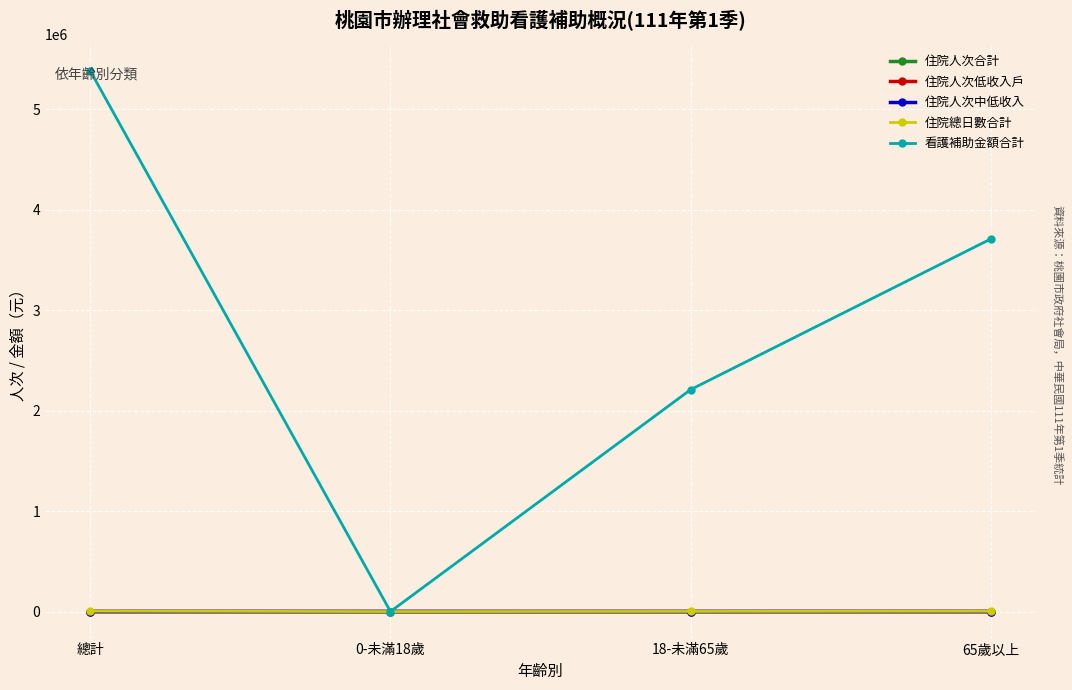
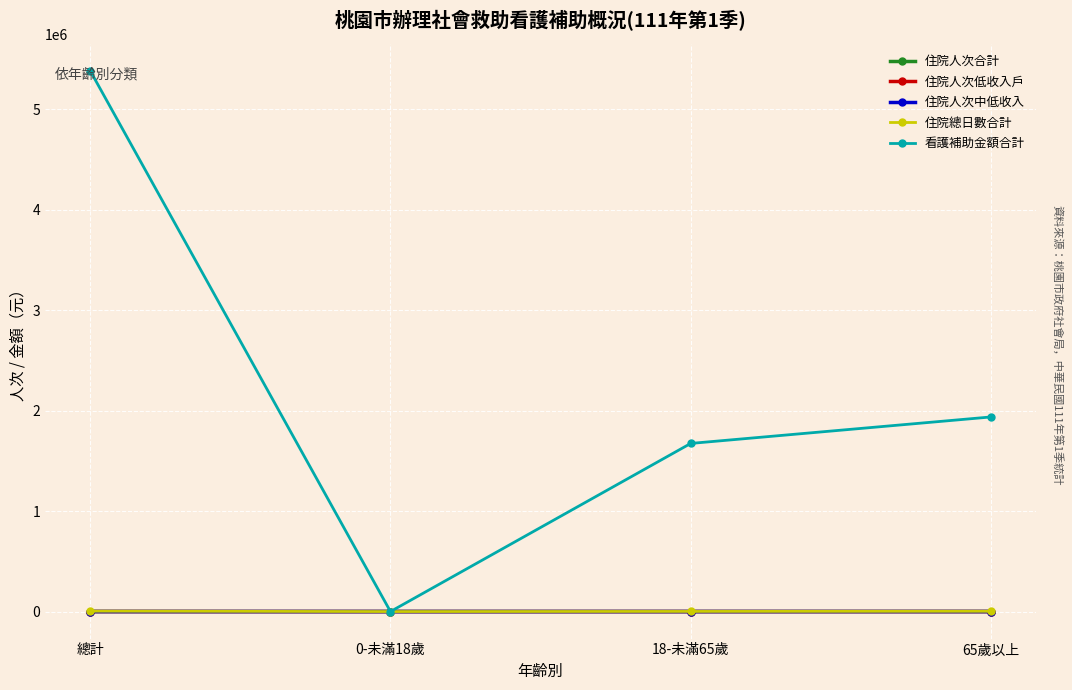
看護補助金額合計, 18-未滿65歲: 2210000 -> 1670000
看護補助金額合計, 65歲以上: 3710000 -> 1940000
